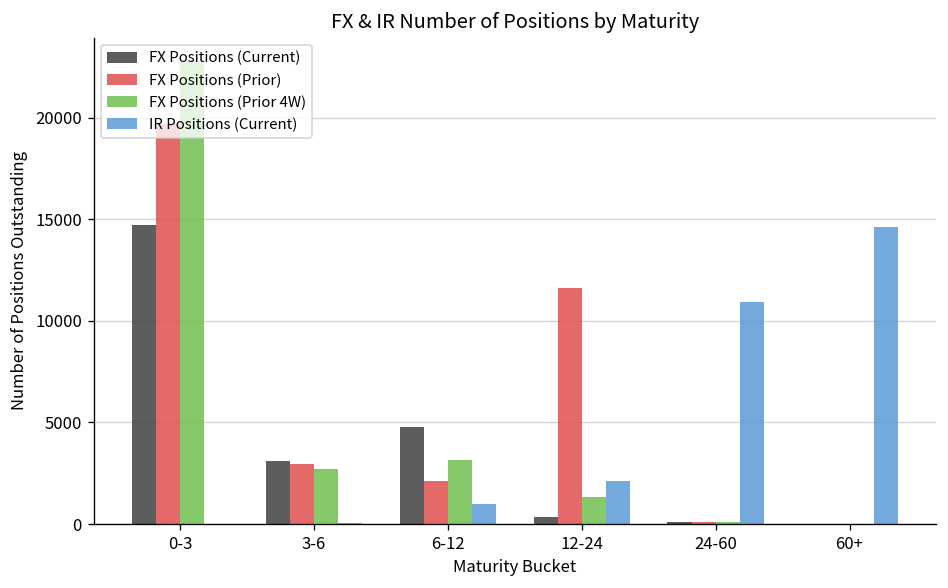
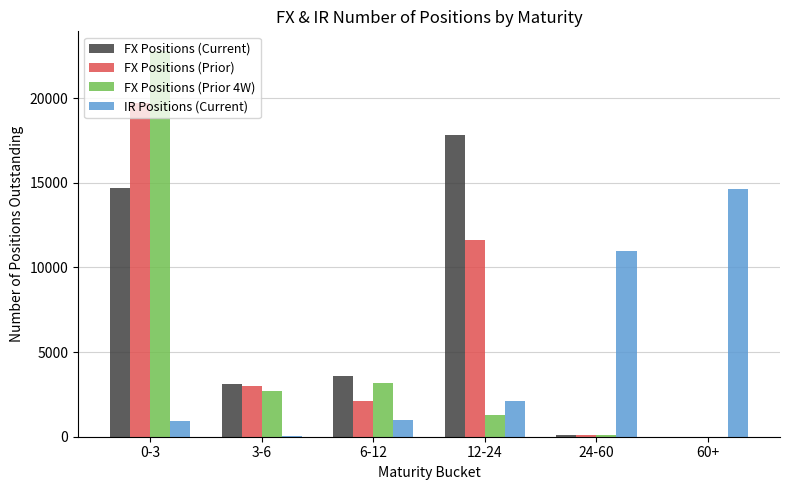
IR Positions (Current), 0-3: 0 -> 900
FX Positions (Current), 6-12: 4800 -> 3600
FX Positions (Current), 12-24: 300 -> 17800
